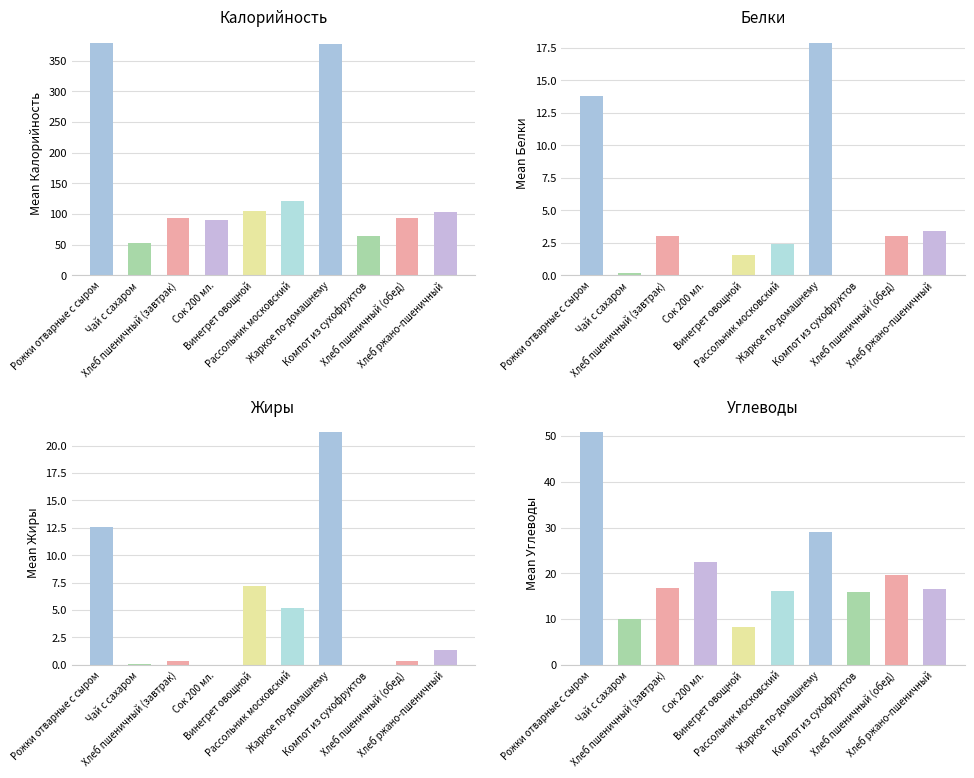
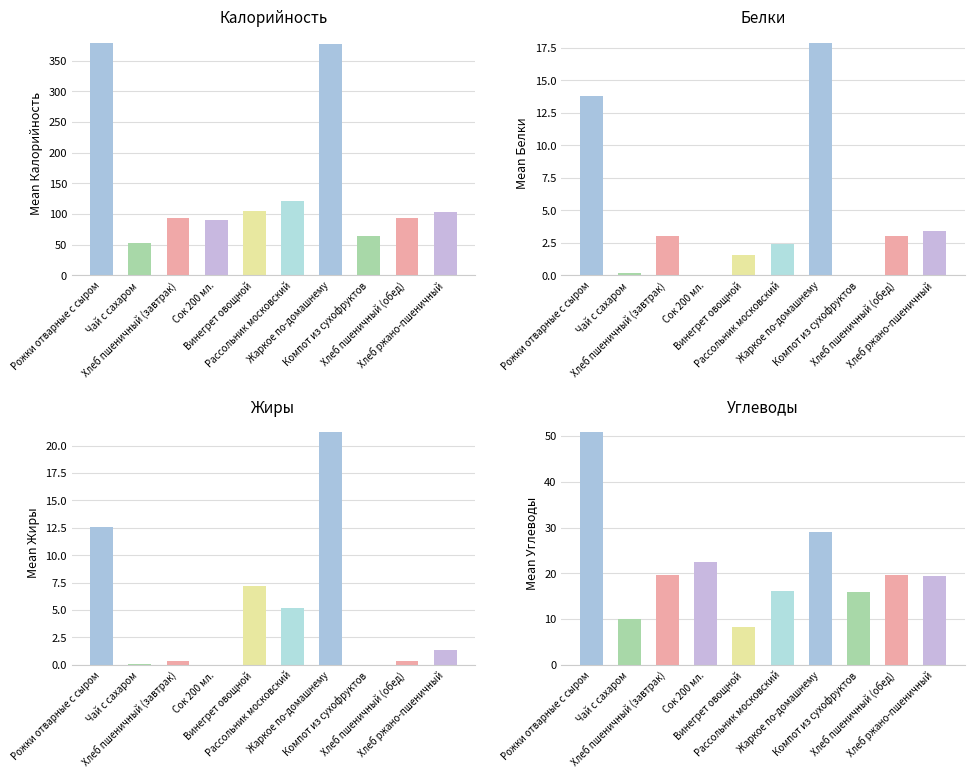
Углеводы, Хлеб пшеничный (завтрак): 17 -> 20
Углеводы, Хлеб ржано-пшеничный: 17 -> 19
